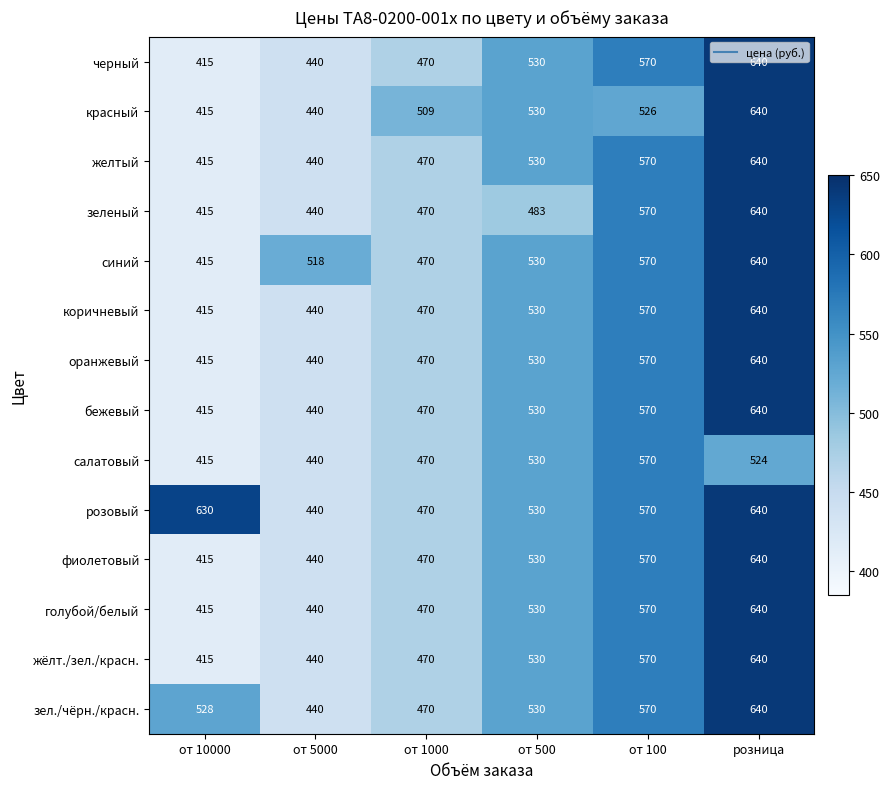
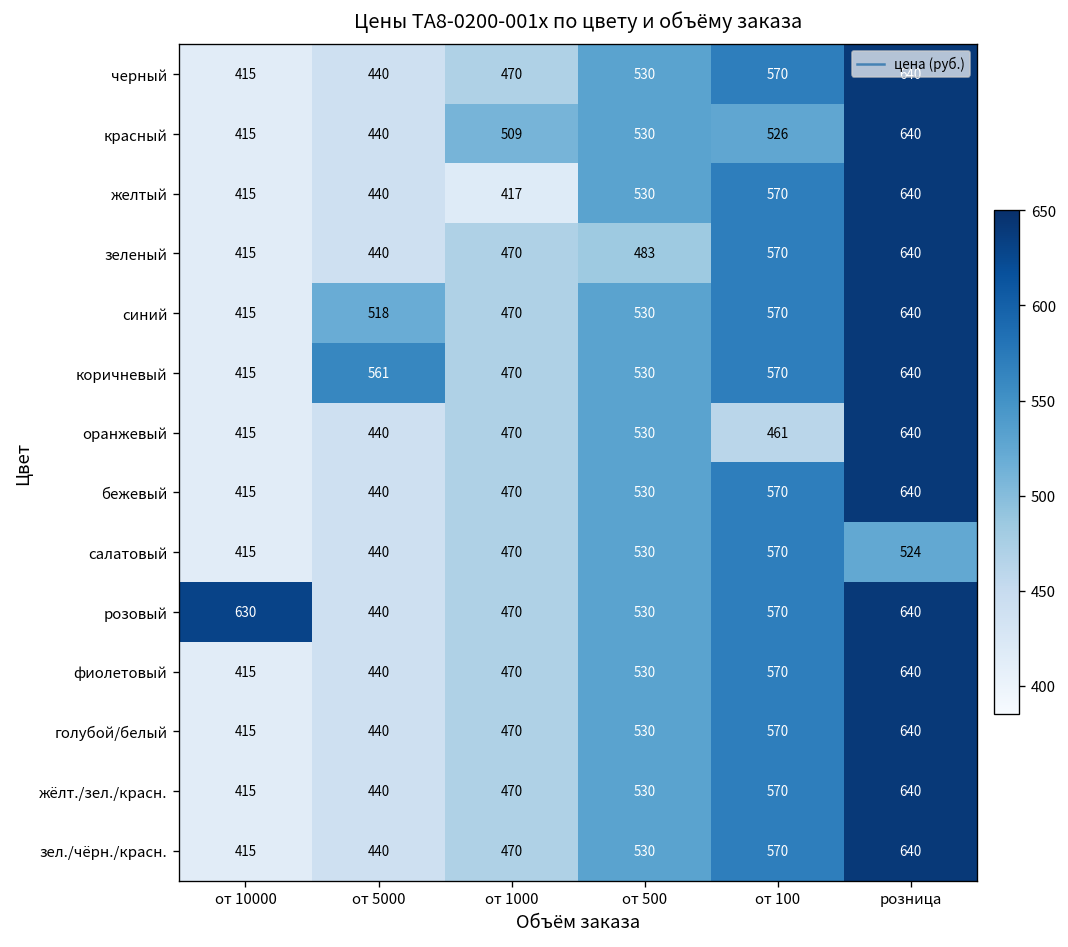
желтый, от 1000: 470 -> 417
коричневый, от 5000: 440 -> 561
оранжевый, от 100: 570 -> 461
зел./чёрн./красн., от 10000: 528 -> 415
